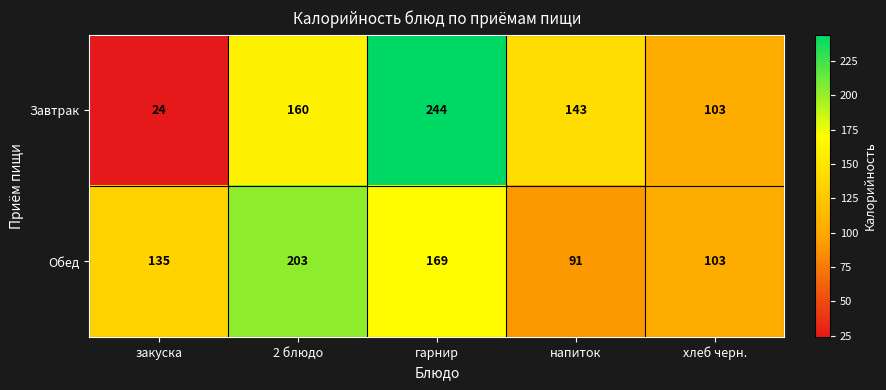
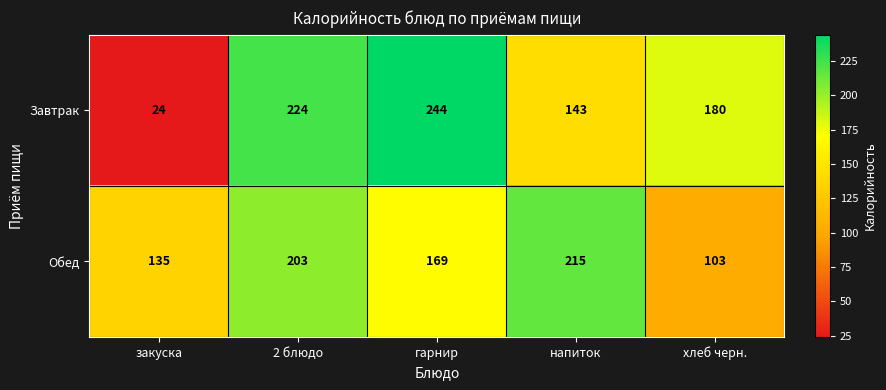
Завтрак, 2 блюдо: 160 -> 224
Завтрак, хлеб черн.: 103 -> 180
Обед, напиток: 91 -> 215
